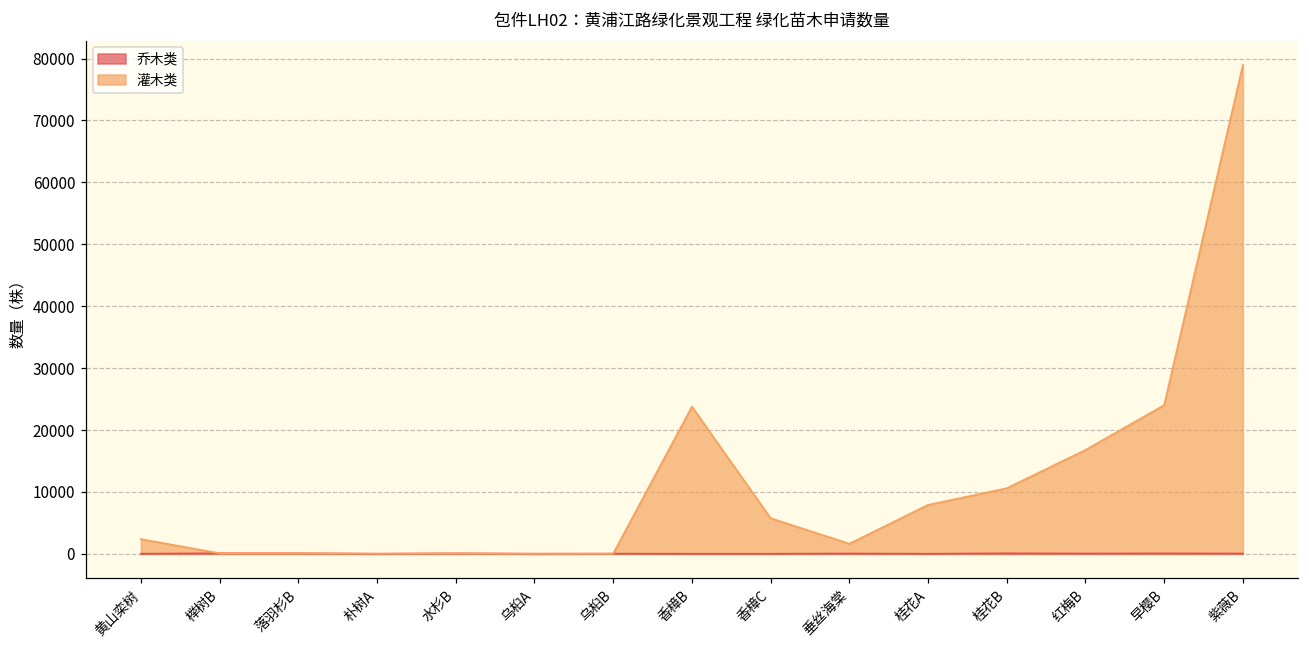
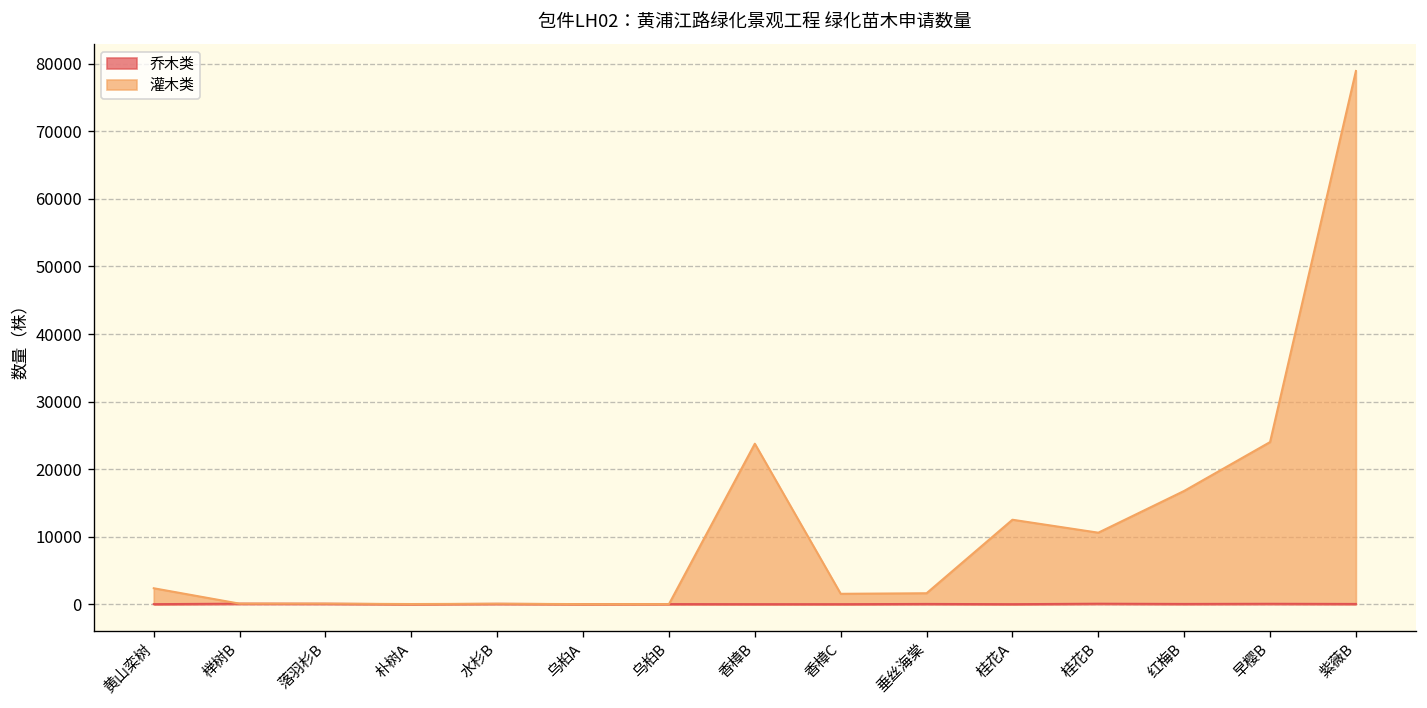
灌木类, 香樟C: 6000 -> 2000
灌木类, 桂花A: 8000 -> 13000
